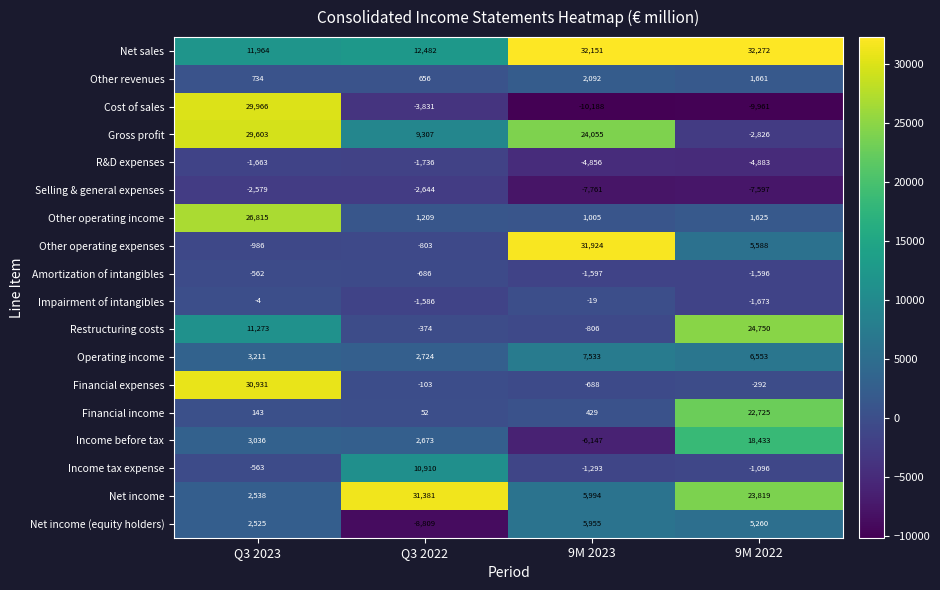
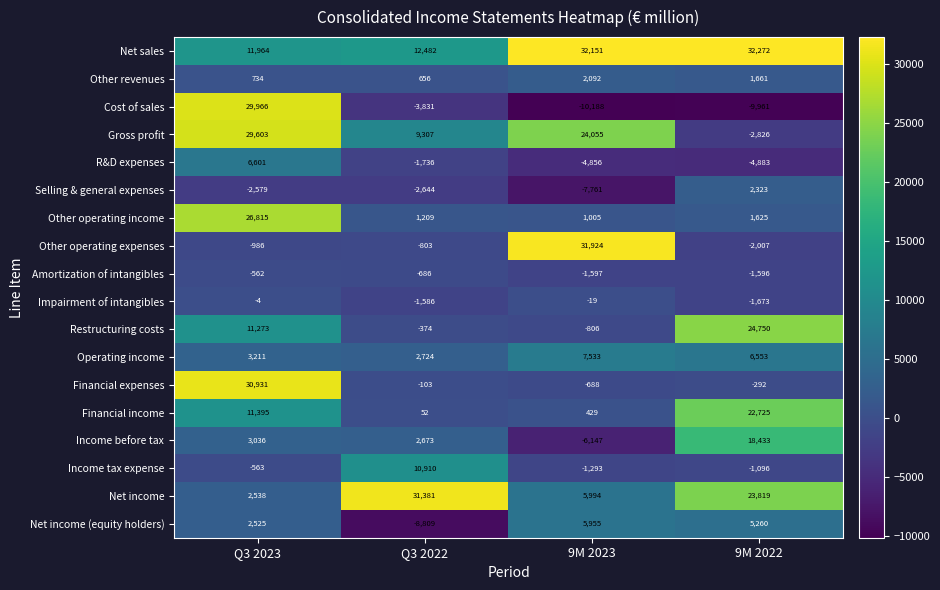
R&D expenses, Q3 2023: -1,663 -> 6,601
Selling & general expenses, 9M 2022: -7,597 -> 2,323
Other operating expenses, 9M 2022: 5,588 -> -2,007
Financial income, Q3 2023: 143 -> 11,395
